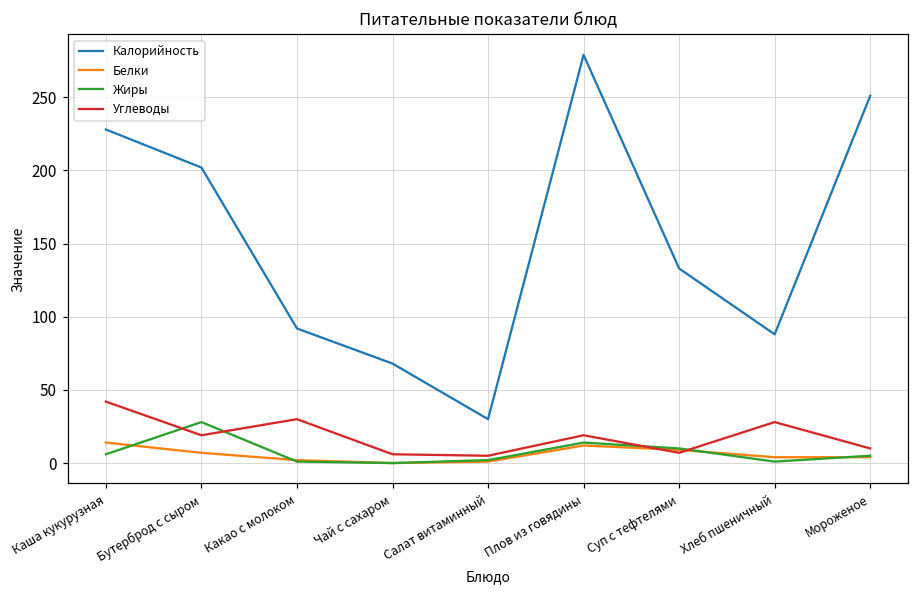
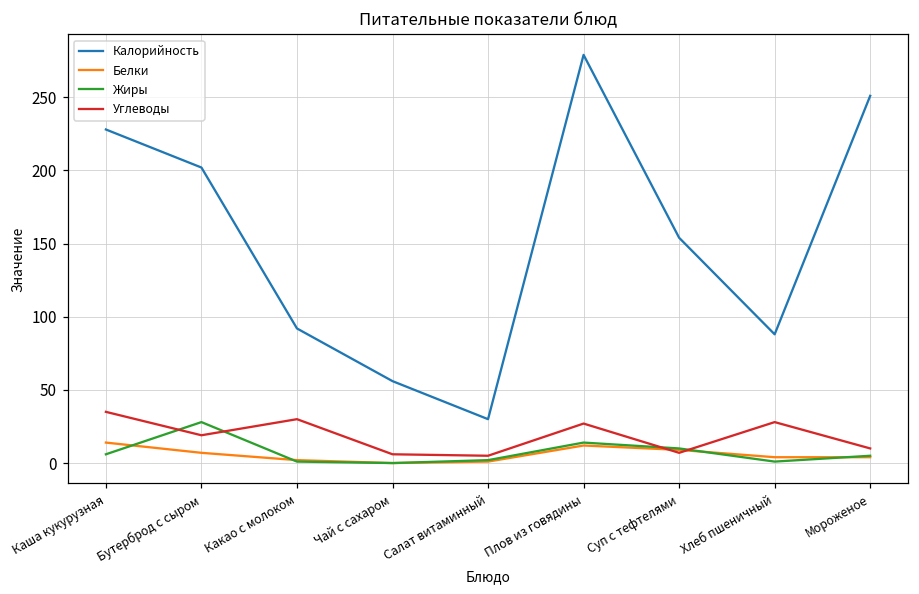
Углеводы, Каша кукурузная: 42 -> 35
Калорийность, Чай с сахаром: 68 -> 56
Углеводы, Плов из говядины: 19 -> 27
Калорийность, Суп с тефтелями: 133 -> 154
